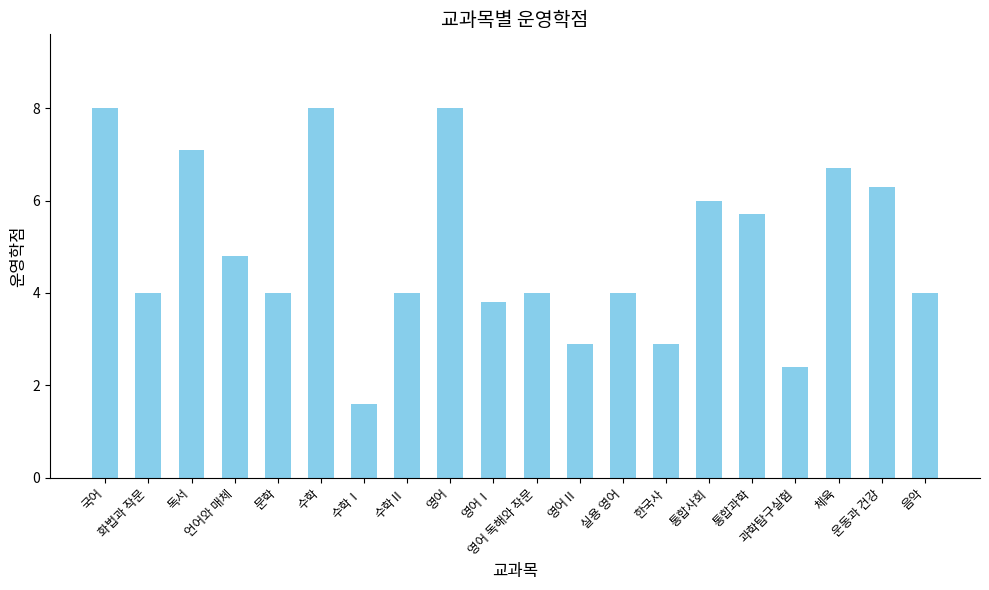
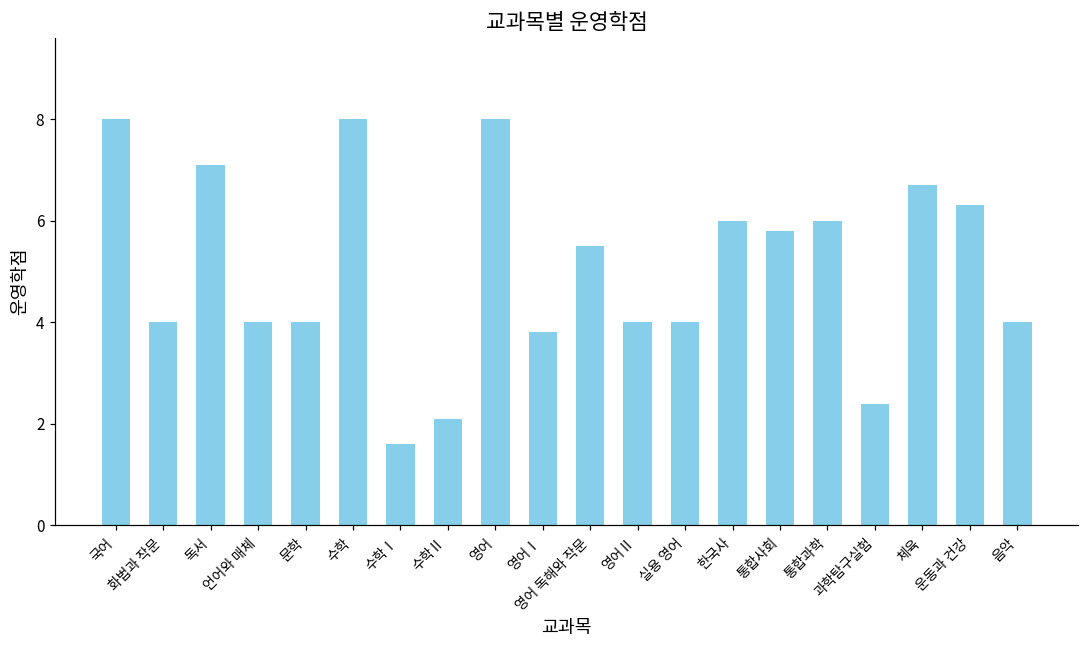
언어와 매체: 4.8 -> 4.0
수학Ⅱ: 4.0 -> 2.1
영어 독해와 작문: 4.0 -> 5.5
영어Ⅱ: 2.9 -> 4.0
한국사: 2.9 -> 6.0
통합사회: 6.0 -> 5.8
통합과학: 5.7 -> 6.0
